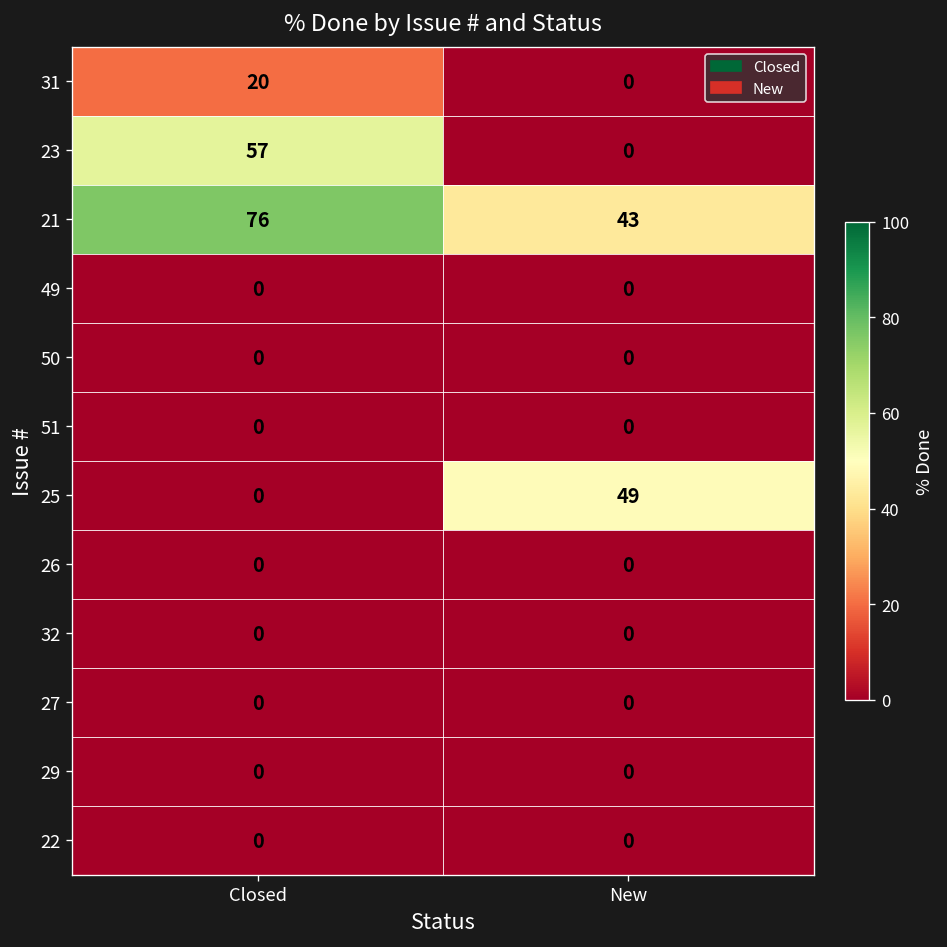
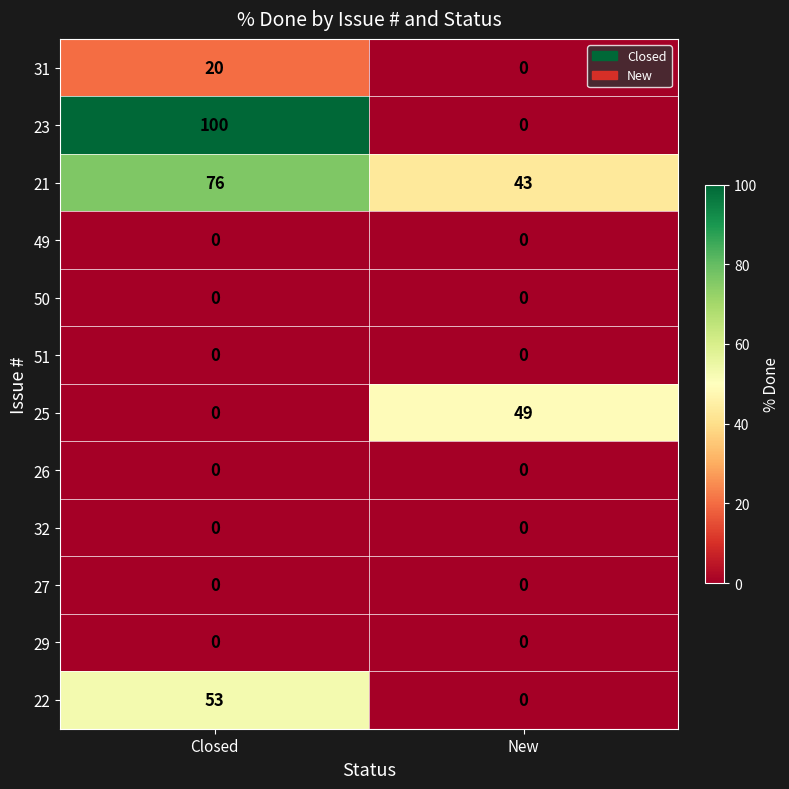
23, Closed: 57 -> 100
22, Closed: 0 -> 53
